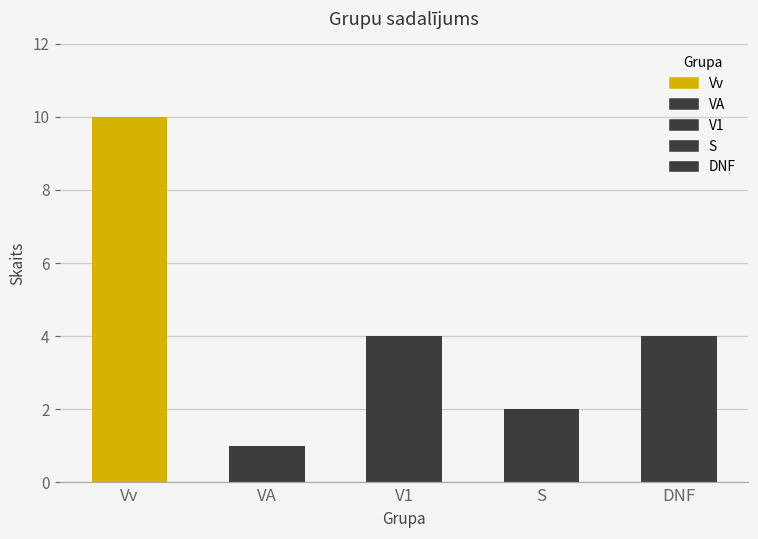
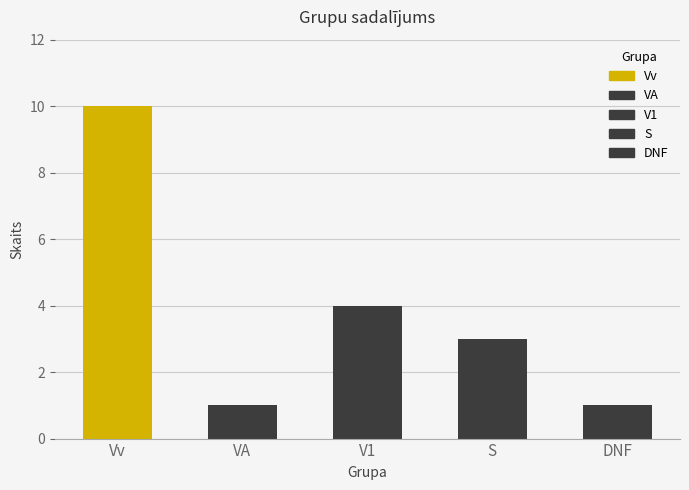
S: 2 -> 3
DNF: 4 -> 1
